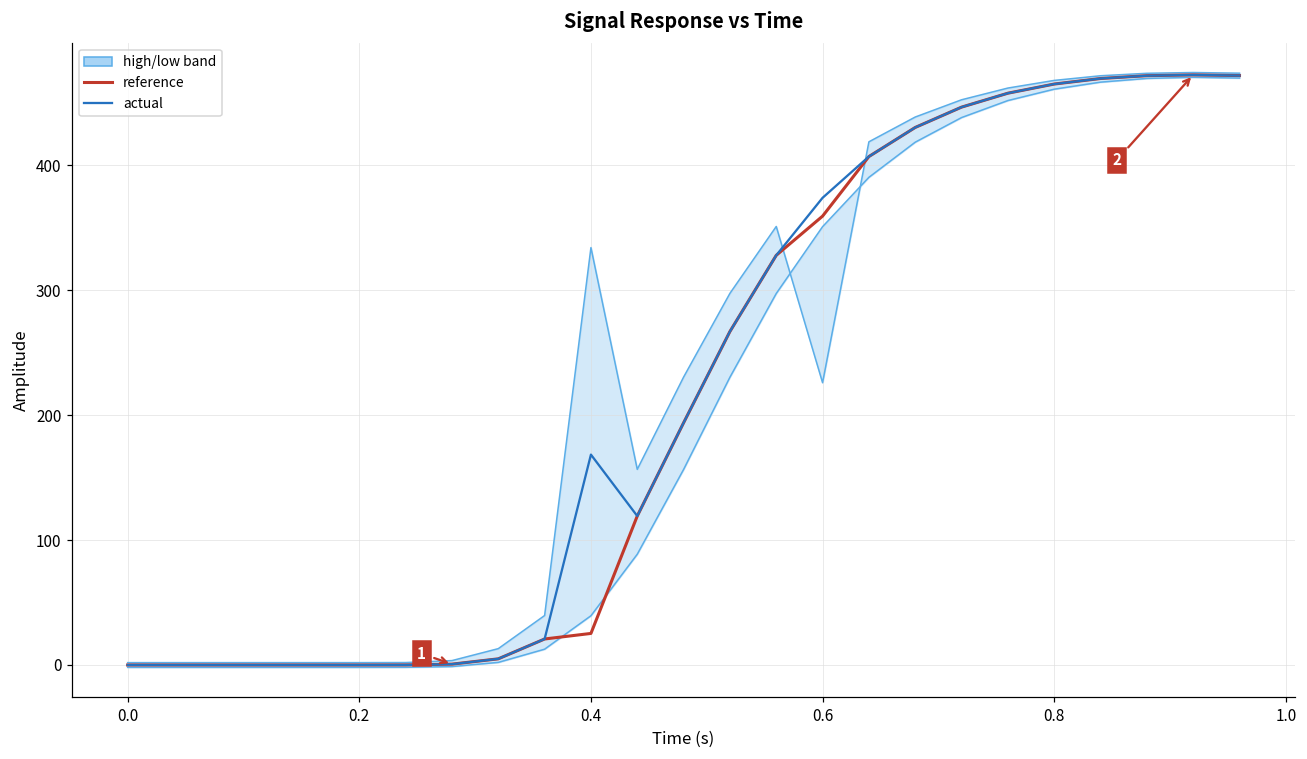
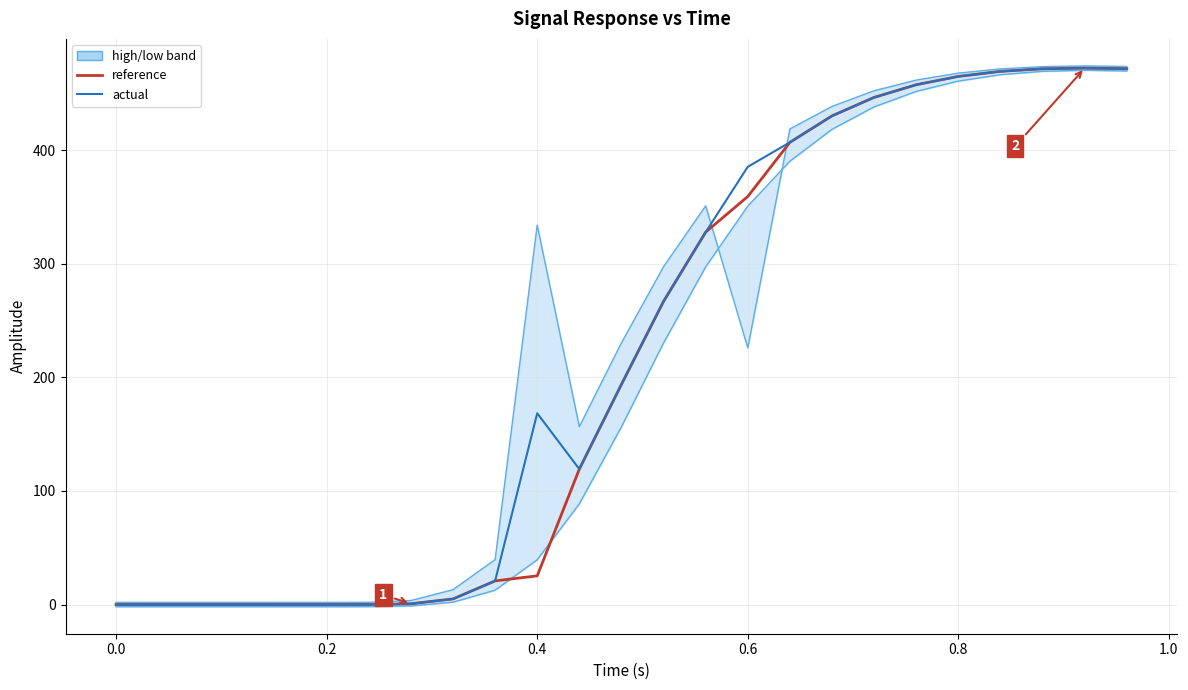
actual, 0.6: 374 -> 386
